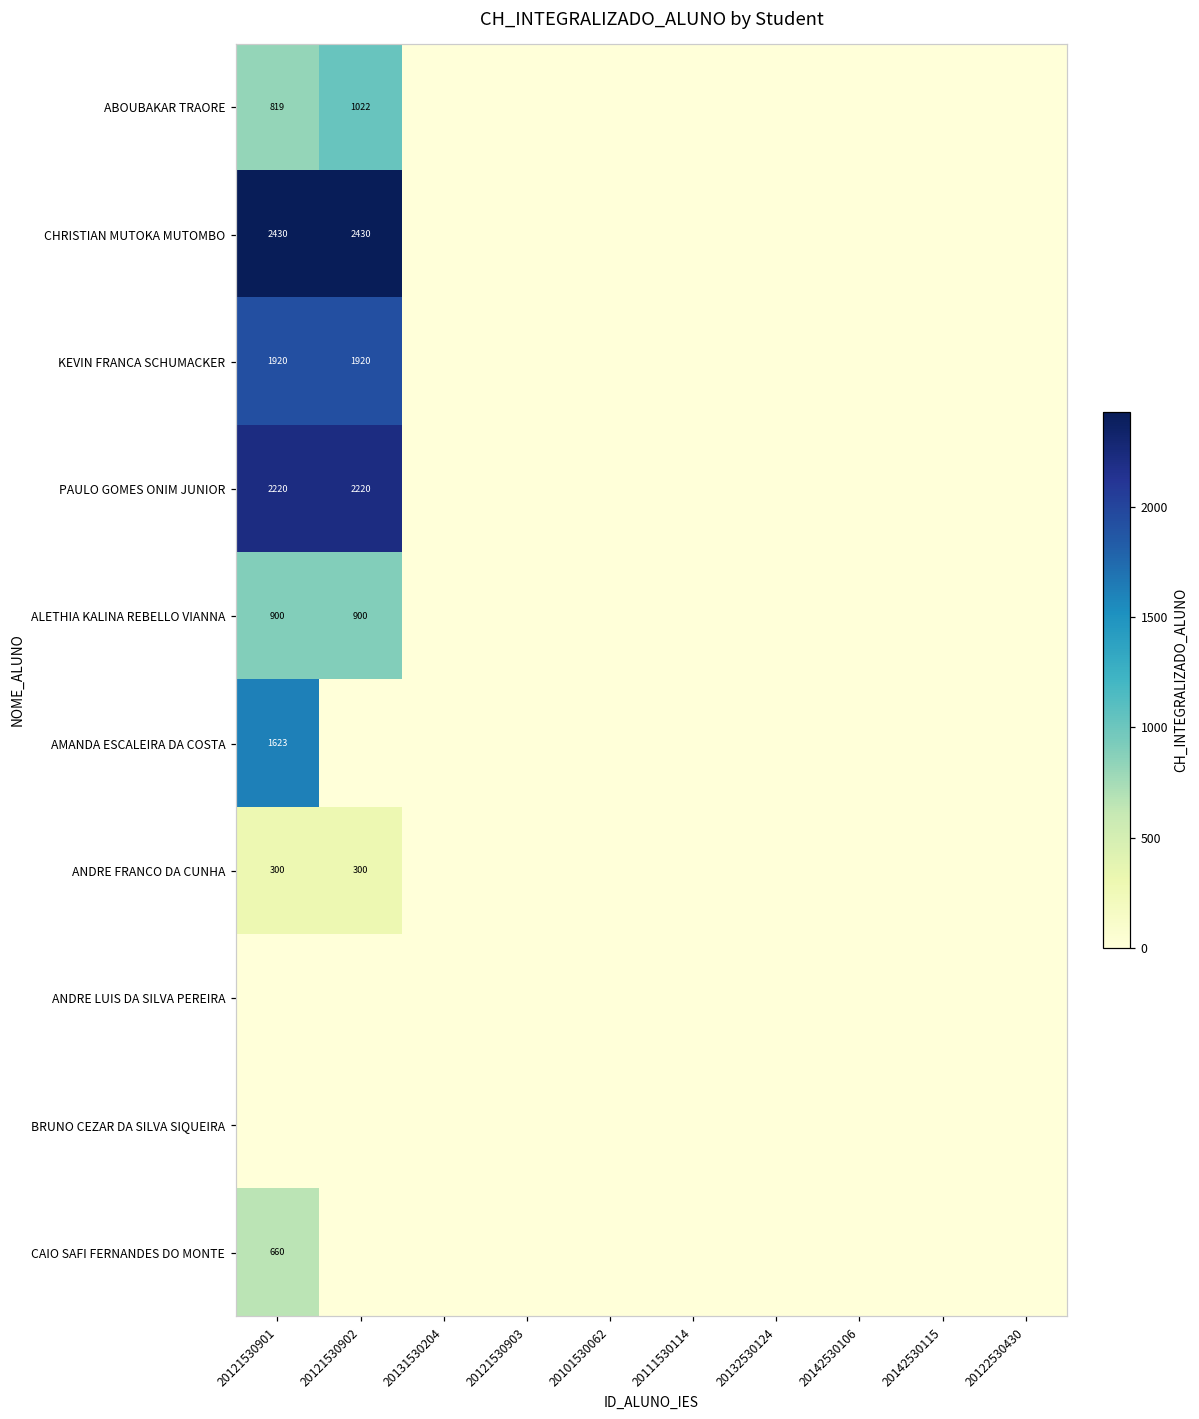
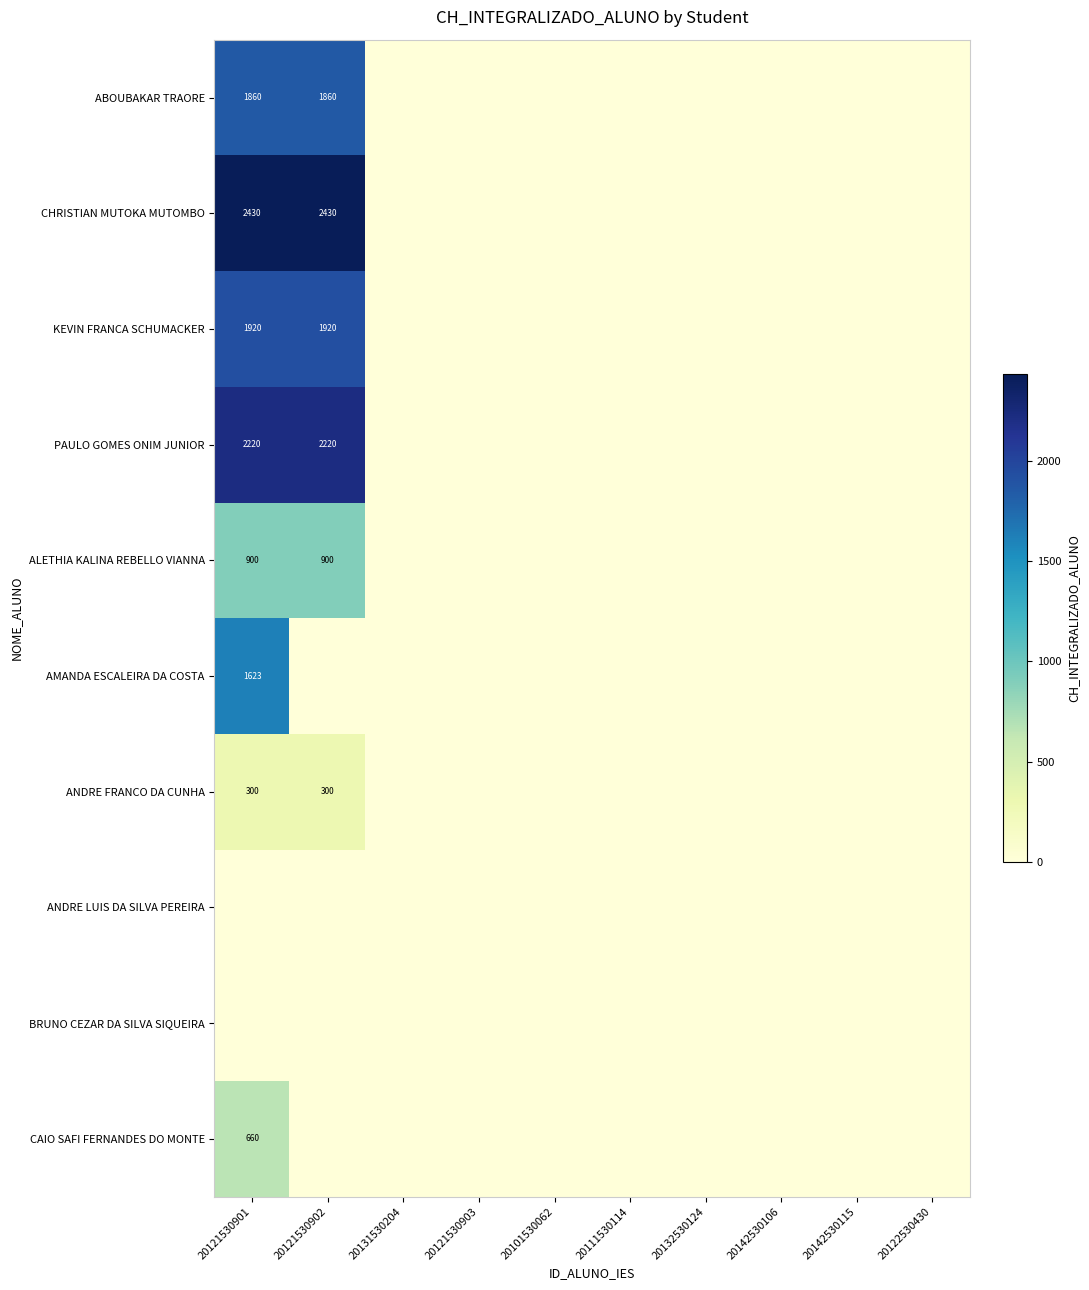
ABOUBAKAR TRAORE, 20121530901: 819 -> 1860
ABOUBAKAR TRAORE, 20121530902: 1022 -> 1860
